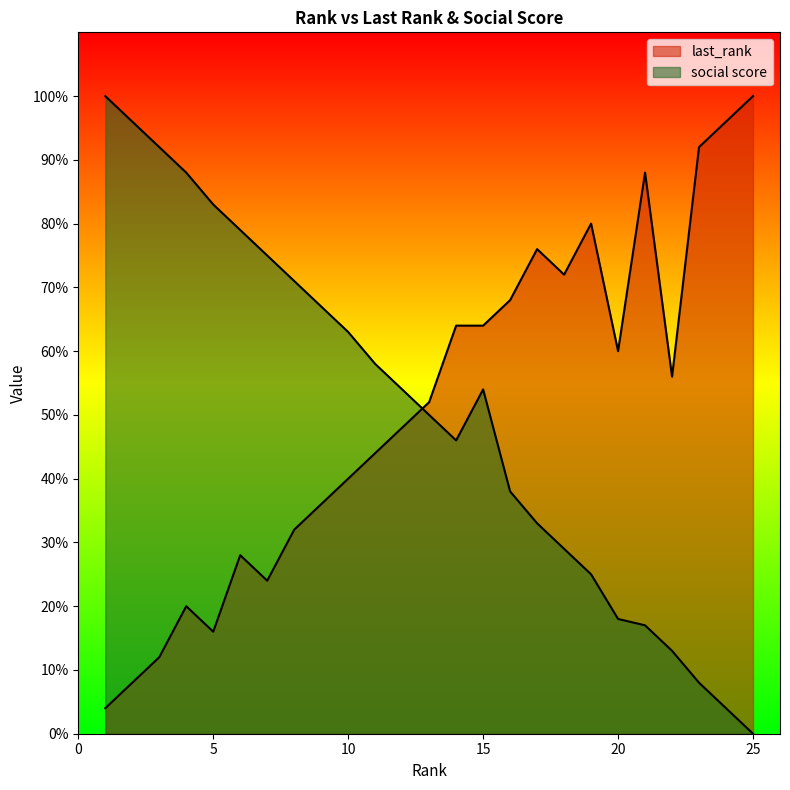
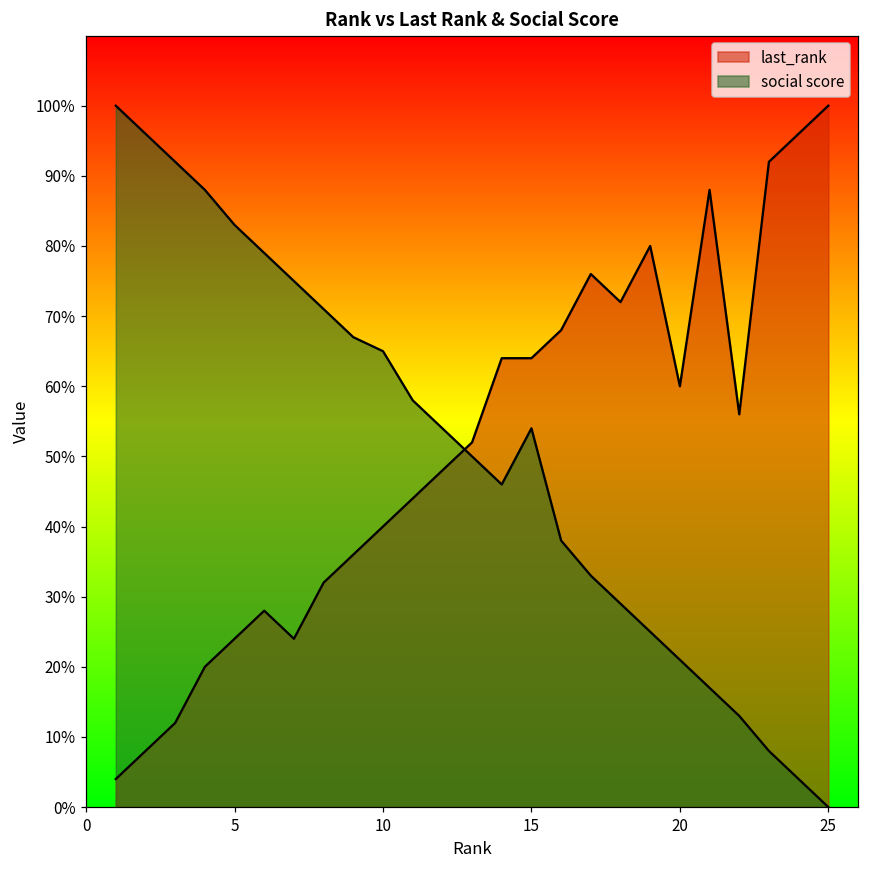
last_rank, 5: 16% -> 24%
social score, 10: 63% -> 65%
social score, 20: 18% -> 21%
